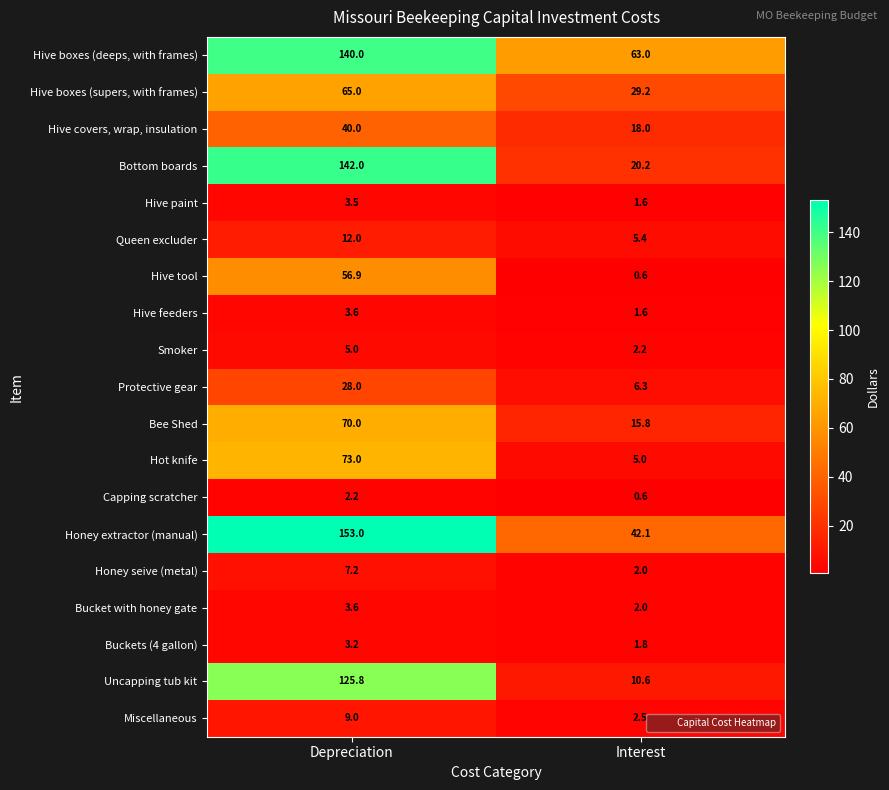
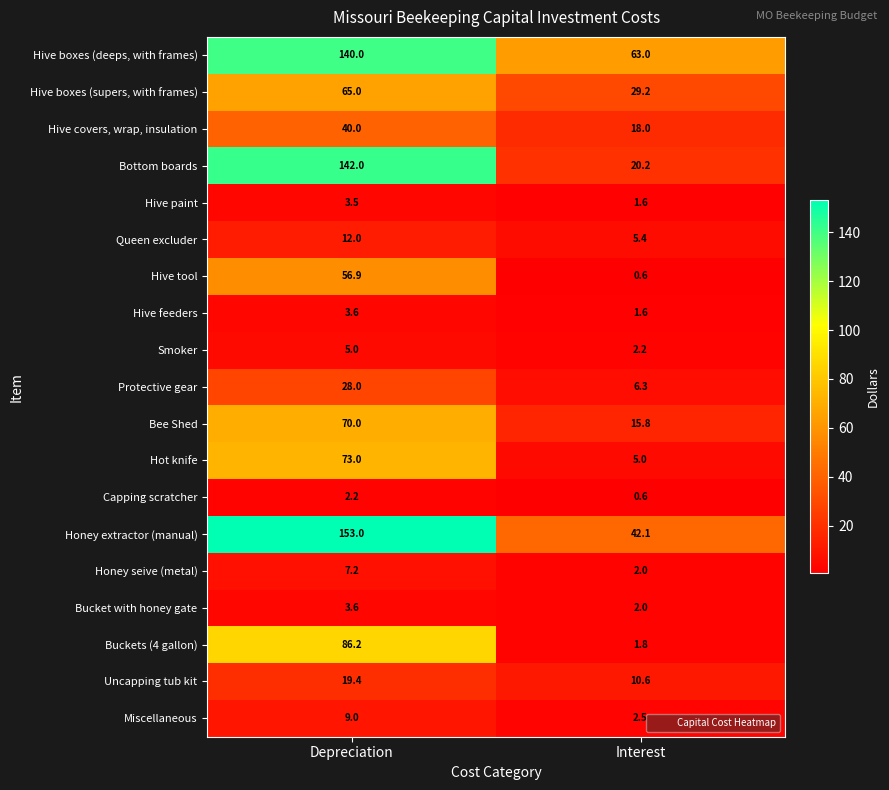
Buckets (4 gallon), Depreciation: 3.2 -> 86.2
Uncapping tub kit, Depreciation: 125.8 -> 19.4
